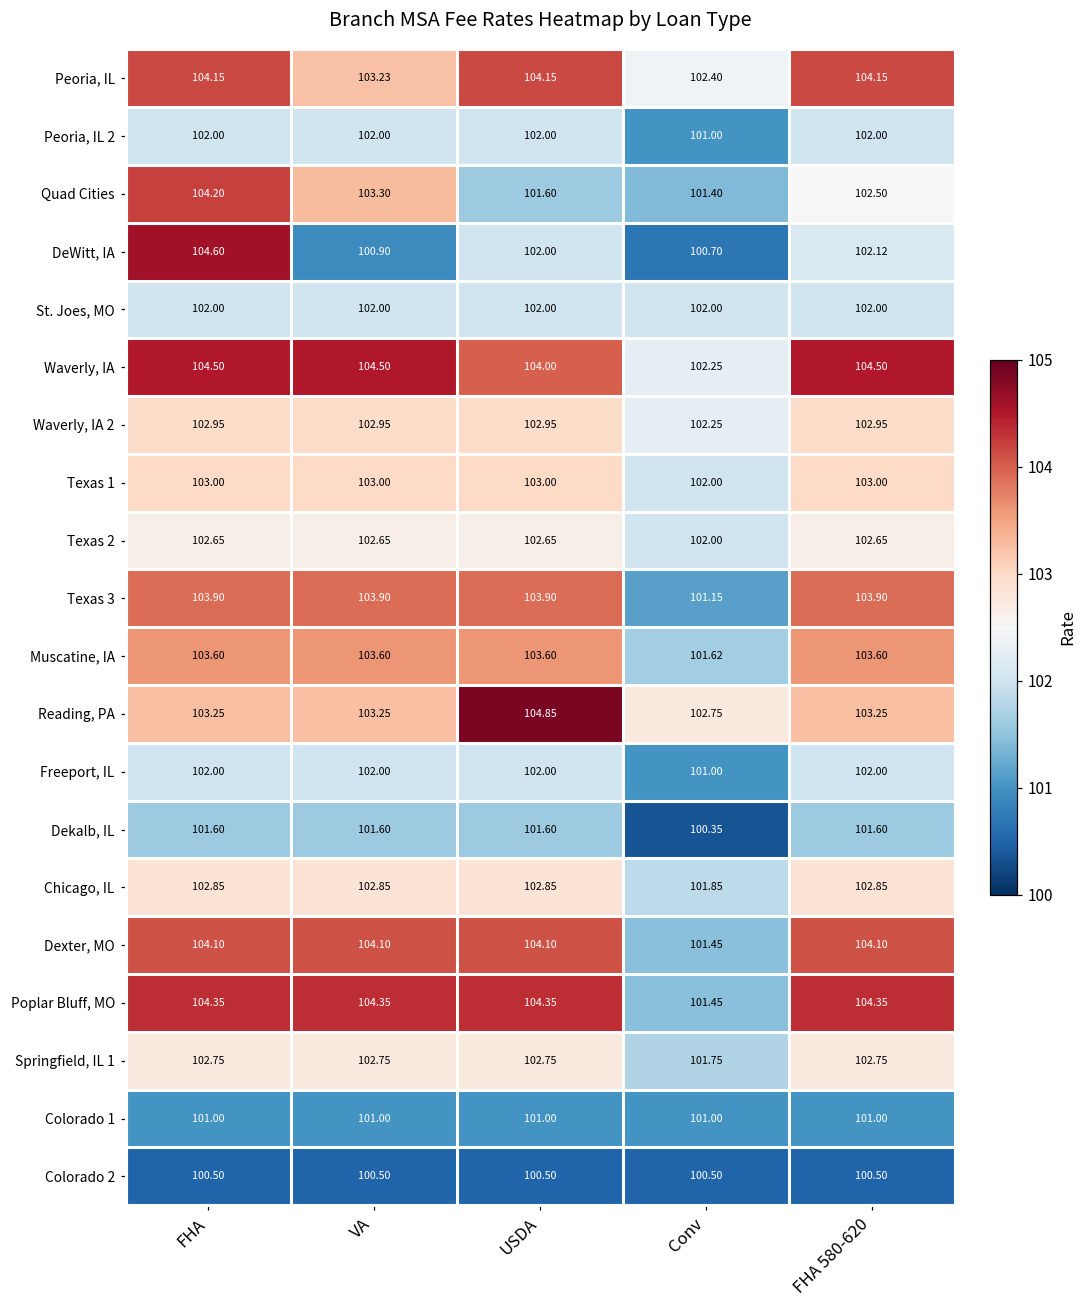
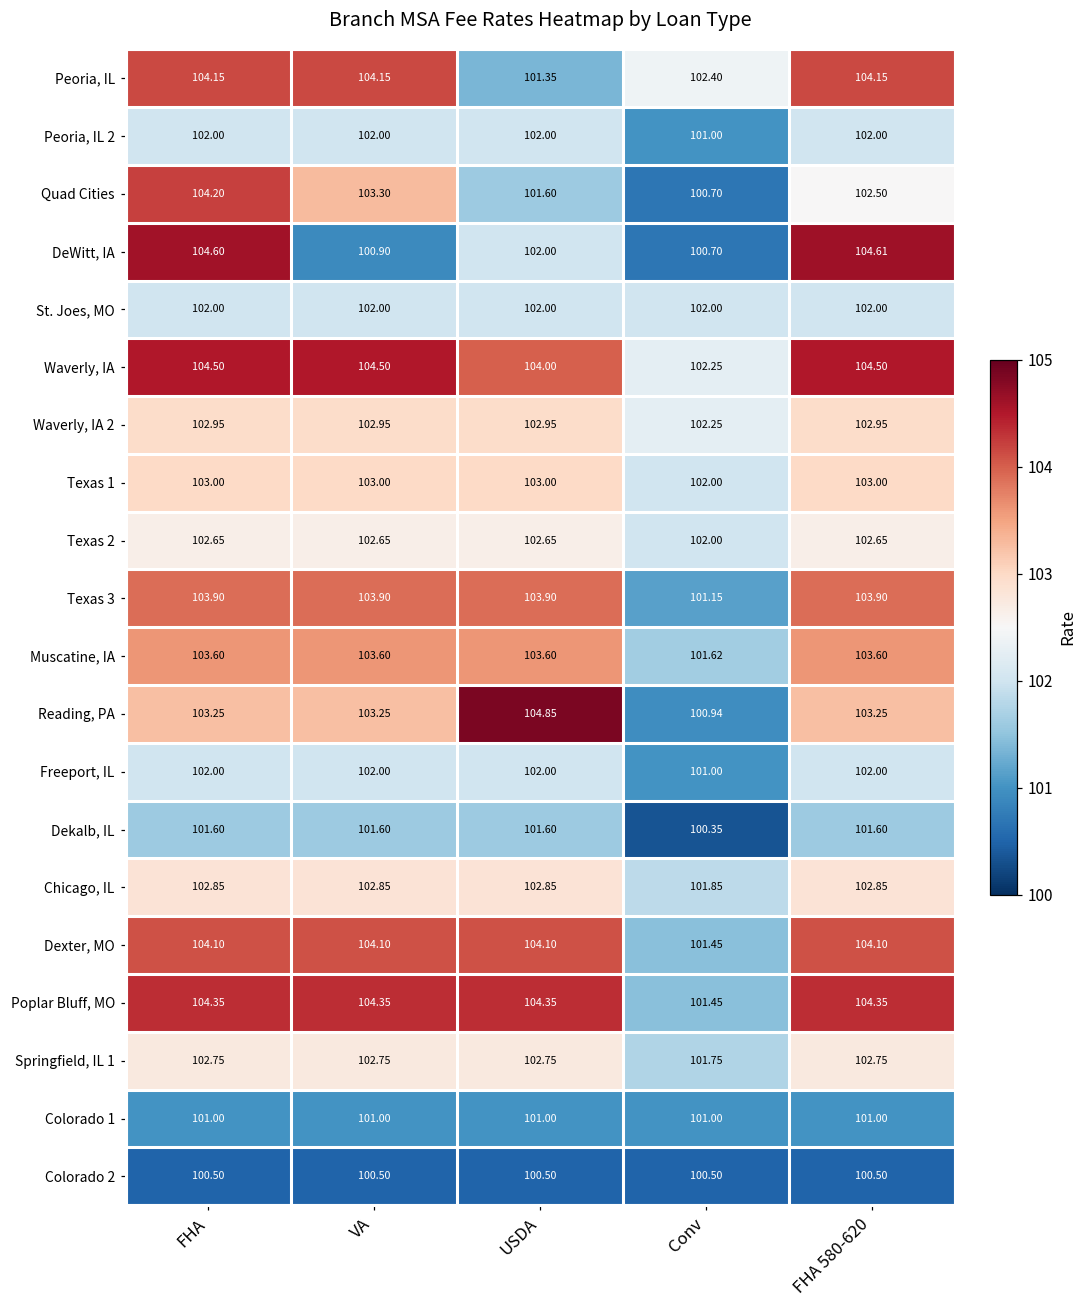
Peoria, IL, VA: 103.23 -> 104.15
Peoria, IL, USDA: 104.15 -> 101.35
Quad Cities, Conv: 101.40 -> 100.70
DeWitt, IA, FHA 580-620: 102.12 -> 104.61
Reading, PA, Conv: 102.75 -> 100.94
